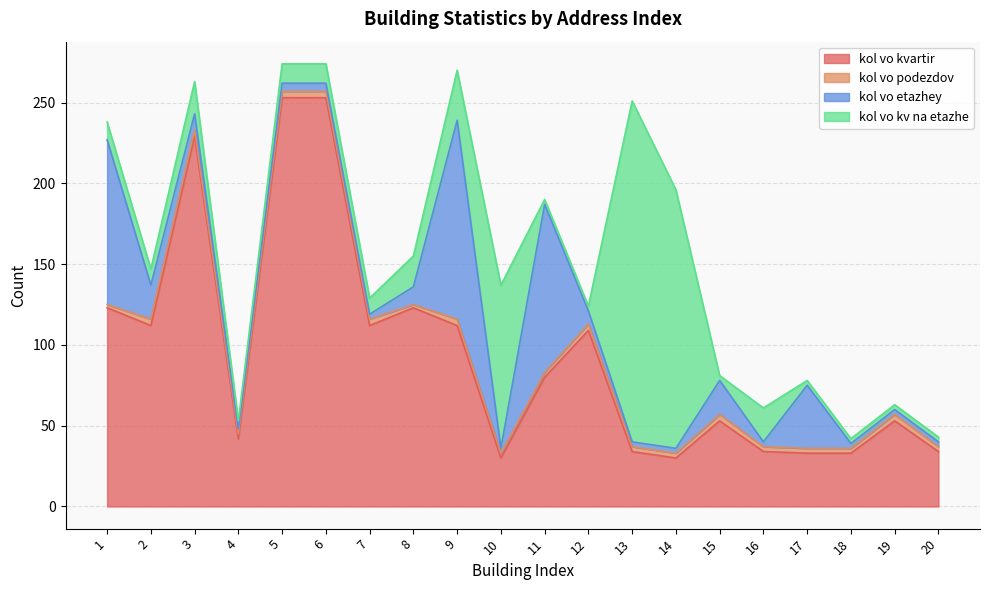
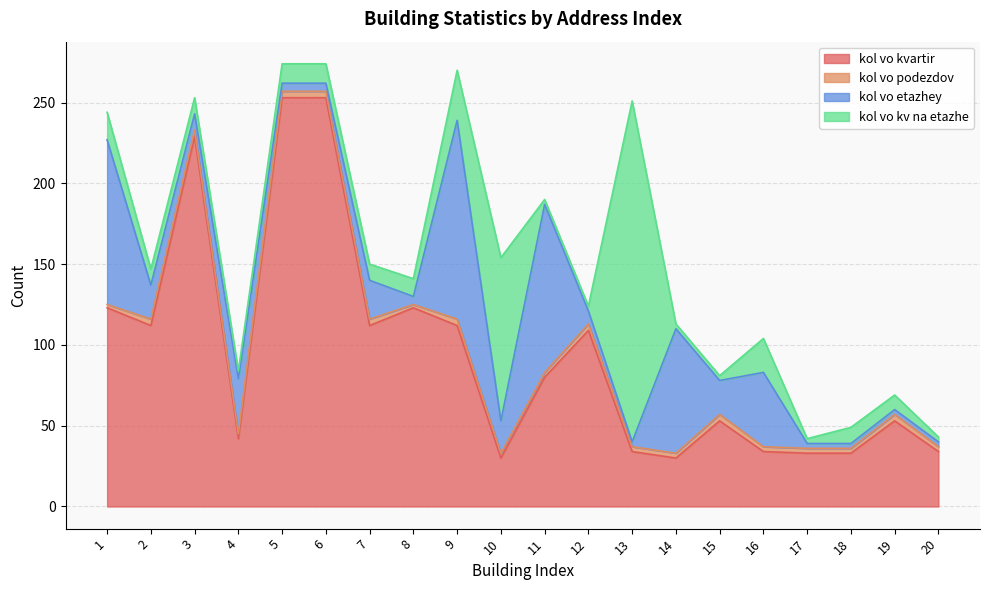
kol vo kv na etazhe, 1: 11 -> 17
kol vo kv na etazhe, 3: 20 -> 10
kol vo etazhey, 4: 3 -> 34
kol vo etazhey, 7: 3 -> 24
kol vo etazhey, 8: 11 -> 5
kol vo kv na etazhe, 8: 19 -> 11
kol vo etazhey, 10: 3 -> 20
kol vo etazhey, 14: 3 -> 77
kol vo kv na etazhe, 14: 160 -> 3
kol vo etazhey, 16: 3 -> 46
kol vo etazhey, 17: 39 -> 3
kol vo kv na etazhe, 18: 3 -> 10
kol vo kv na etazhe, 19: 3 -> 9
